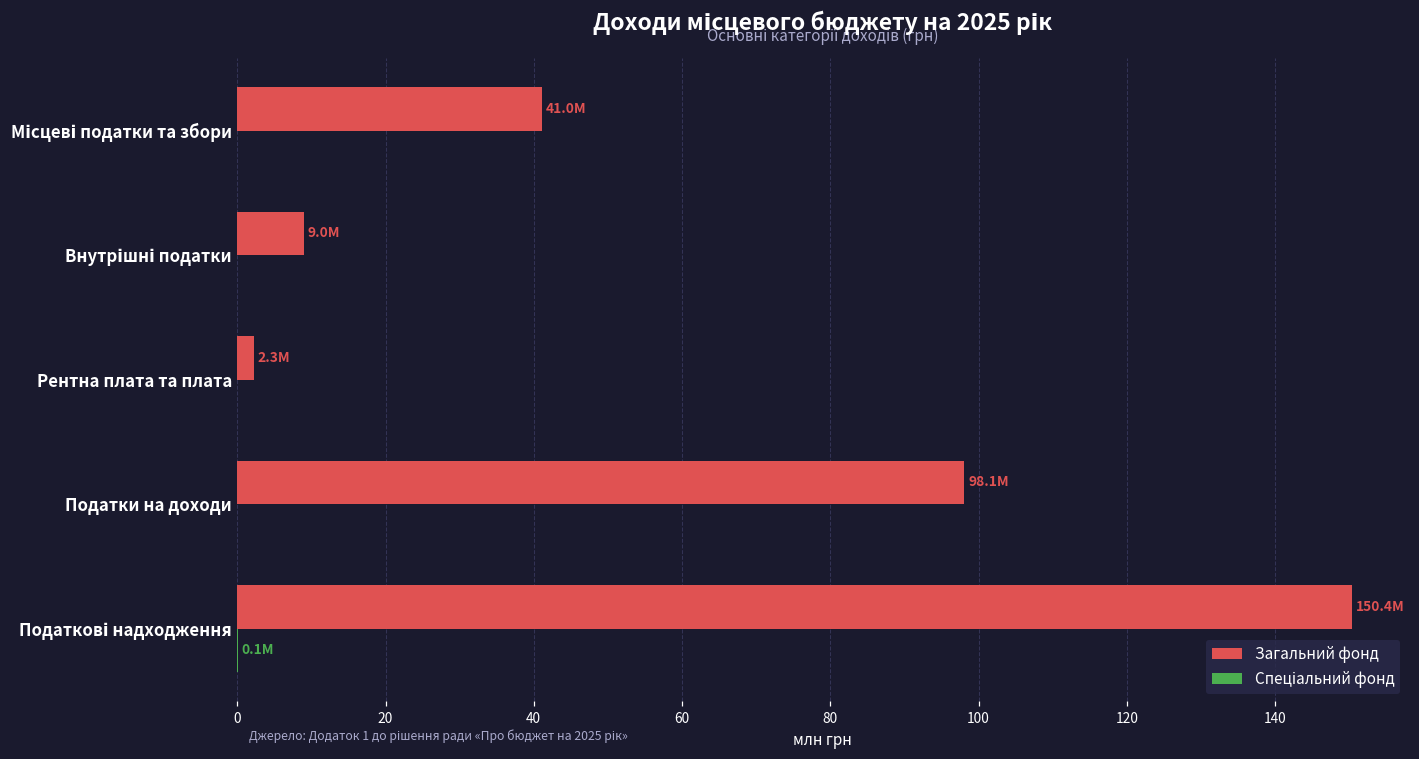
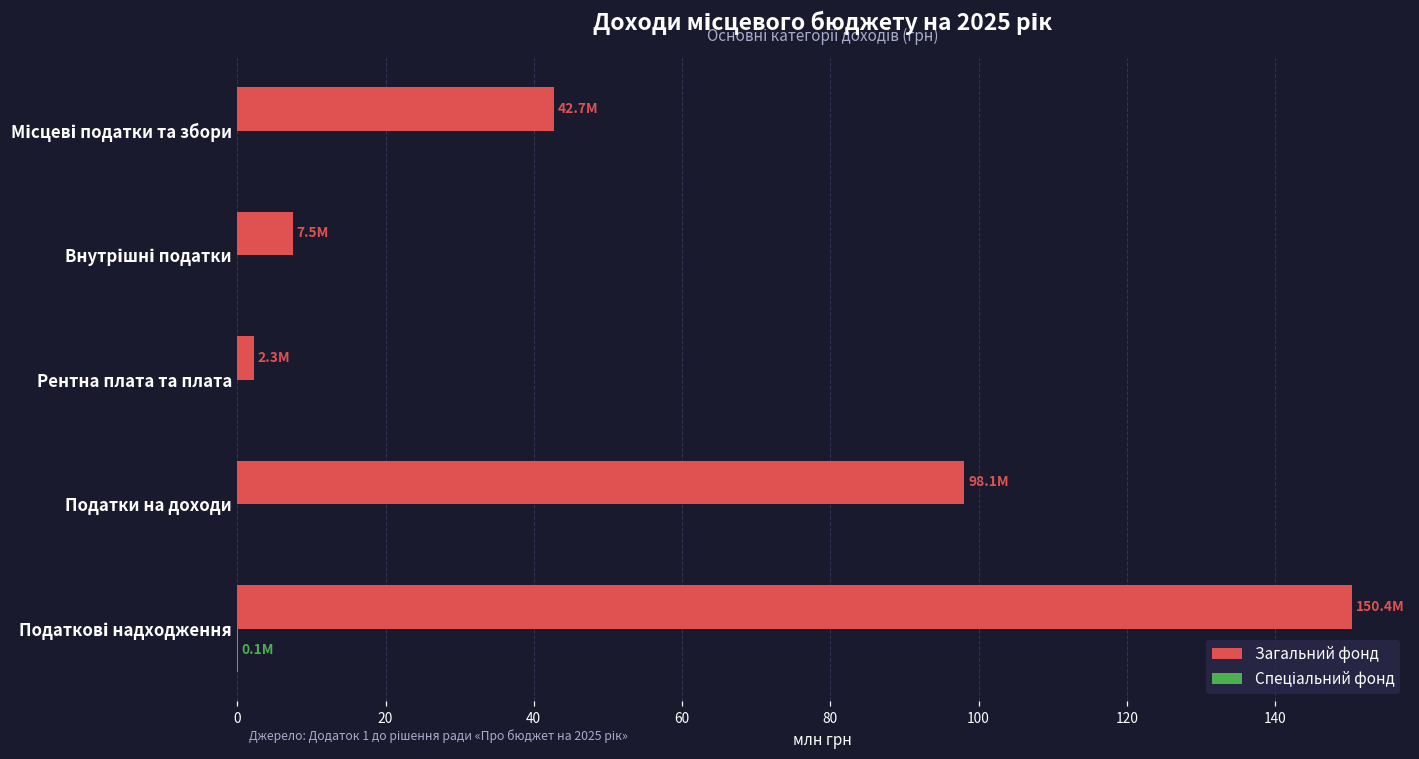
Загальний фонд, Місцеві податки та збори: 41.0M -> 42.7M
Загальний фонд, Внутрішні податки: 9.0M -> 7.5M
